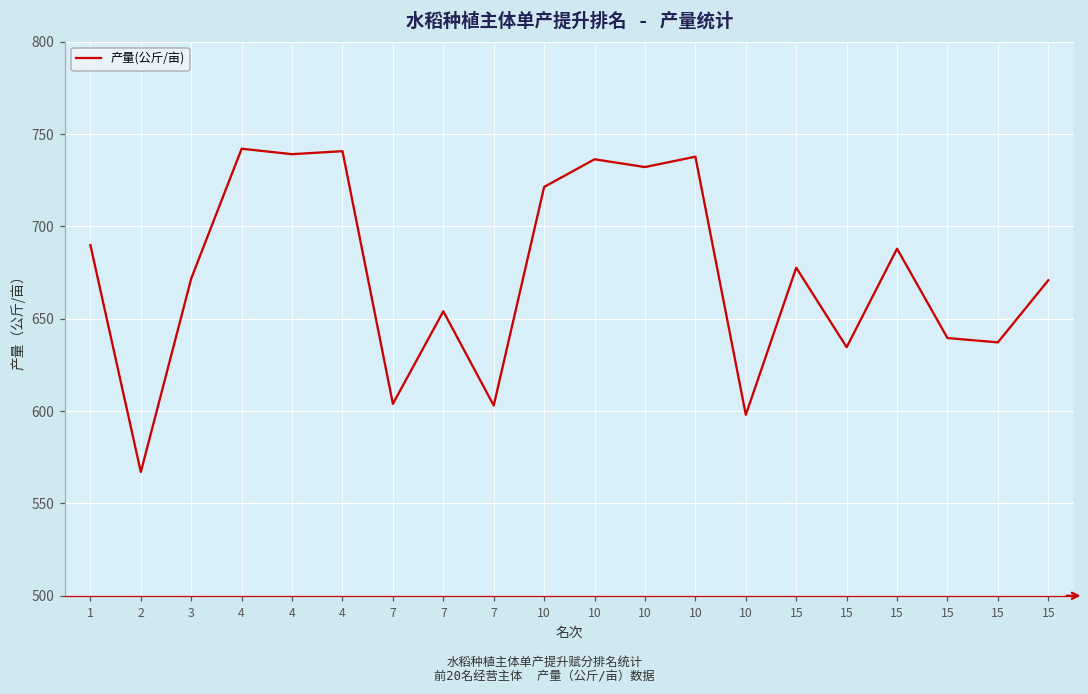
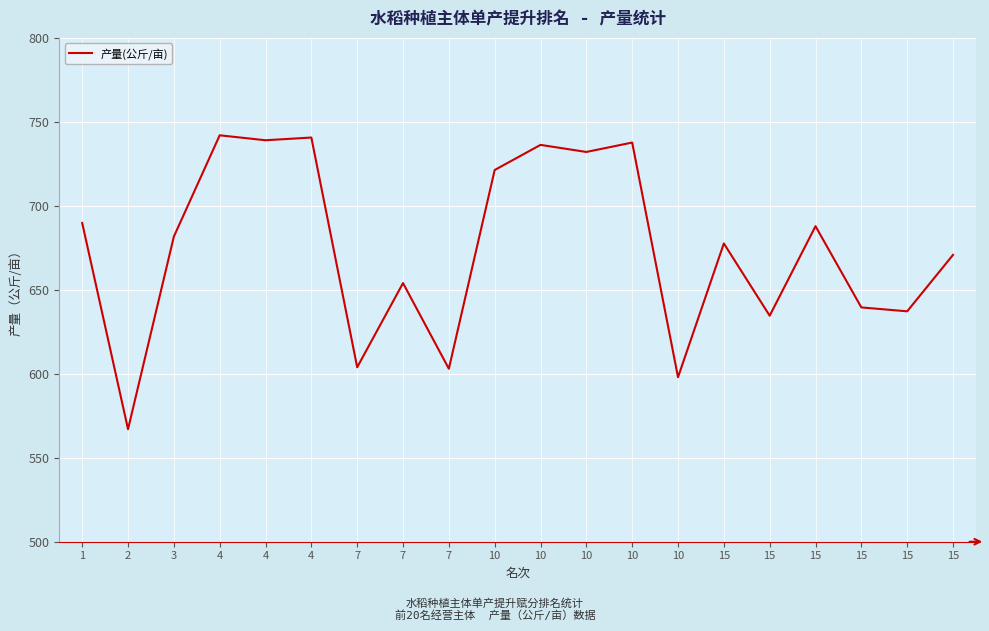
3: 672 -> 682
